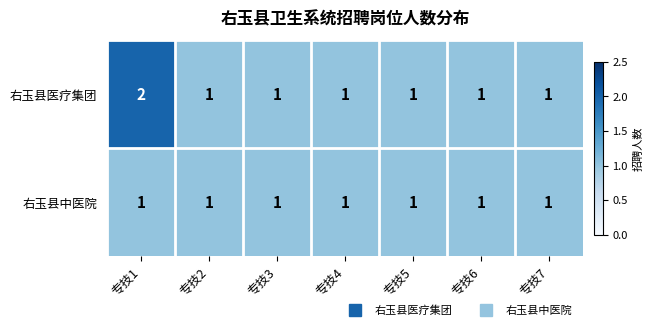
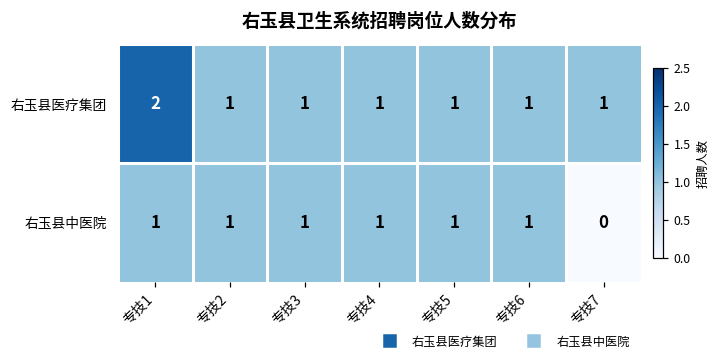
右玉县中医院, 专技7: 1 -> 0
